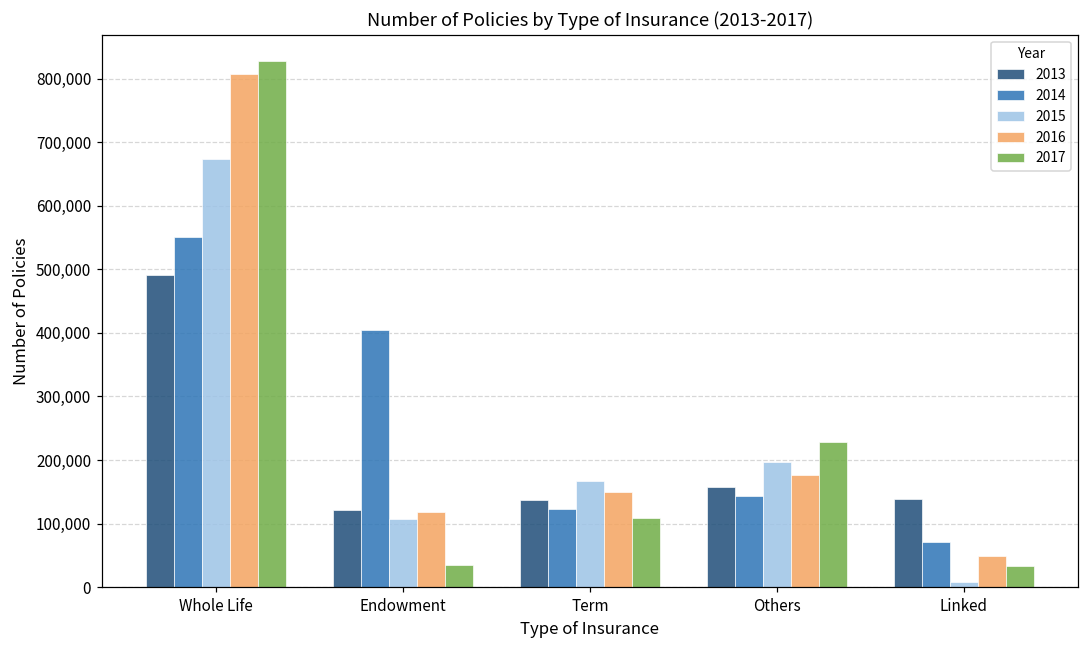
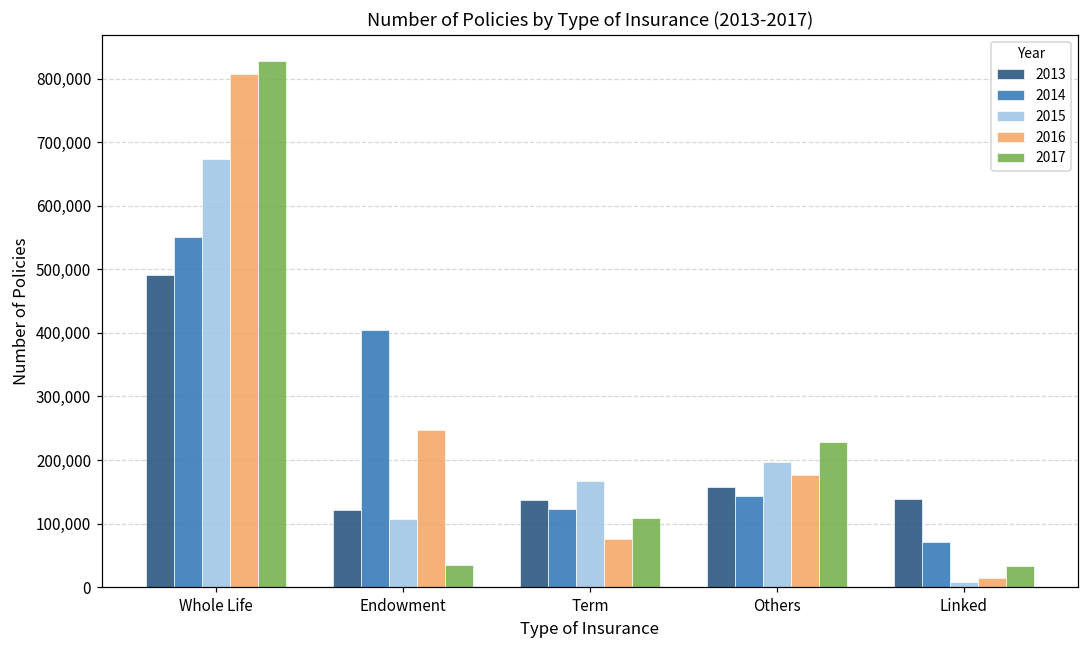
2016, Endowment: 120,000 -> 250,000
2016, Term: 150,000 -> 80,000
2016, Linked: 50,000 -> 10,000
